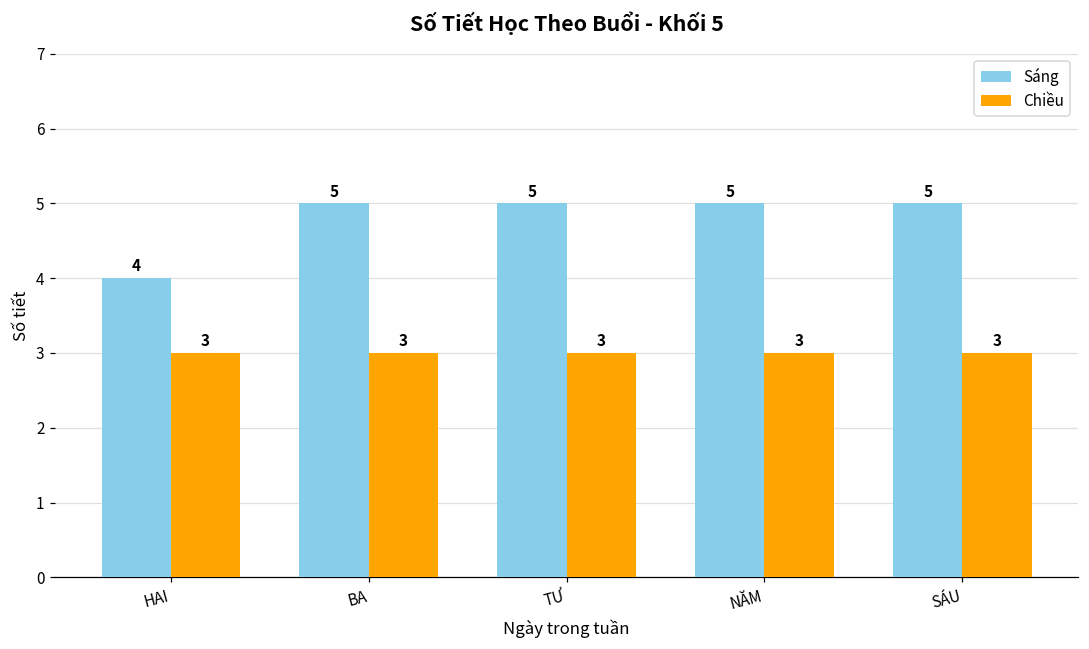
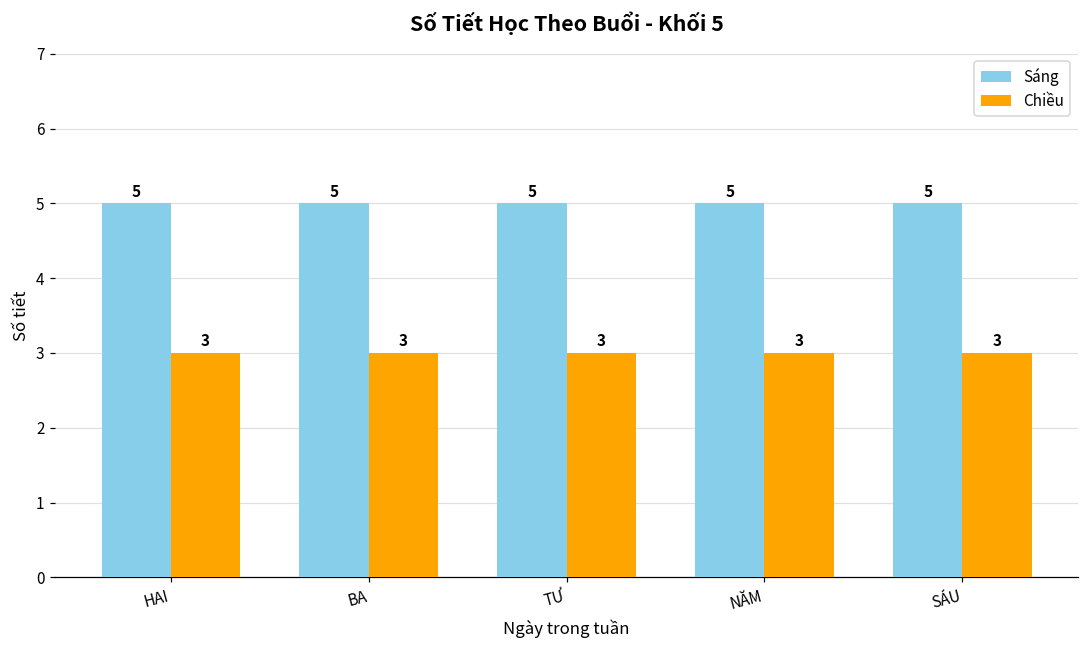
Sáng, HAI: 4 -> 5
